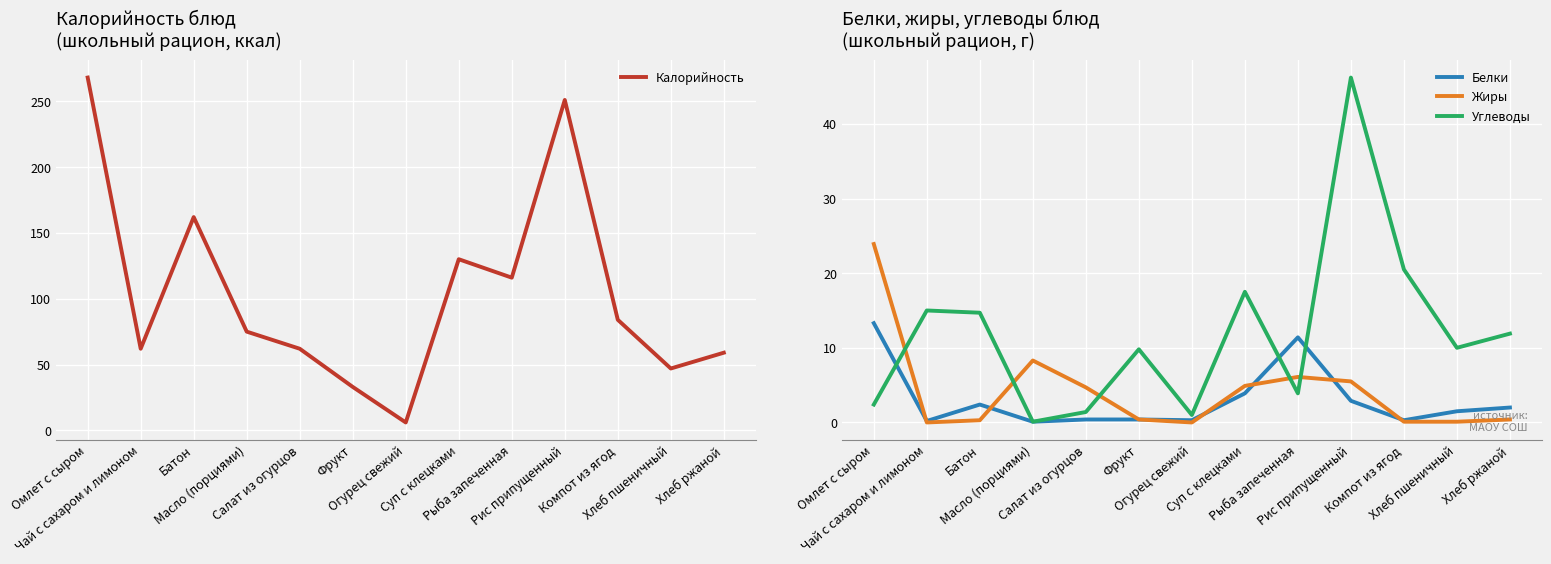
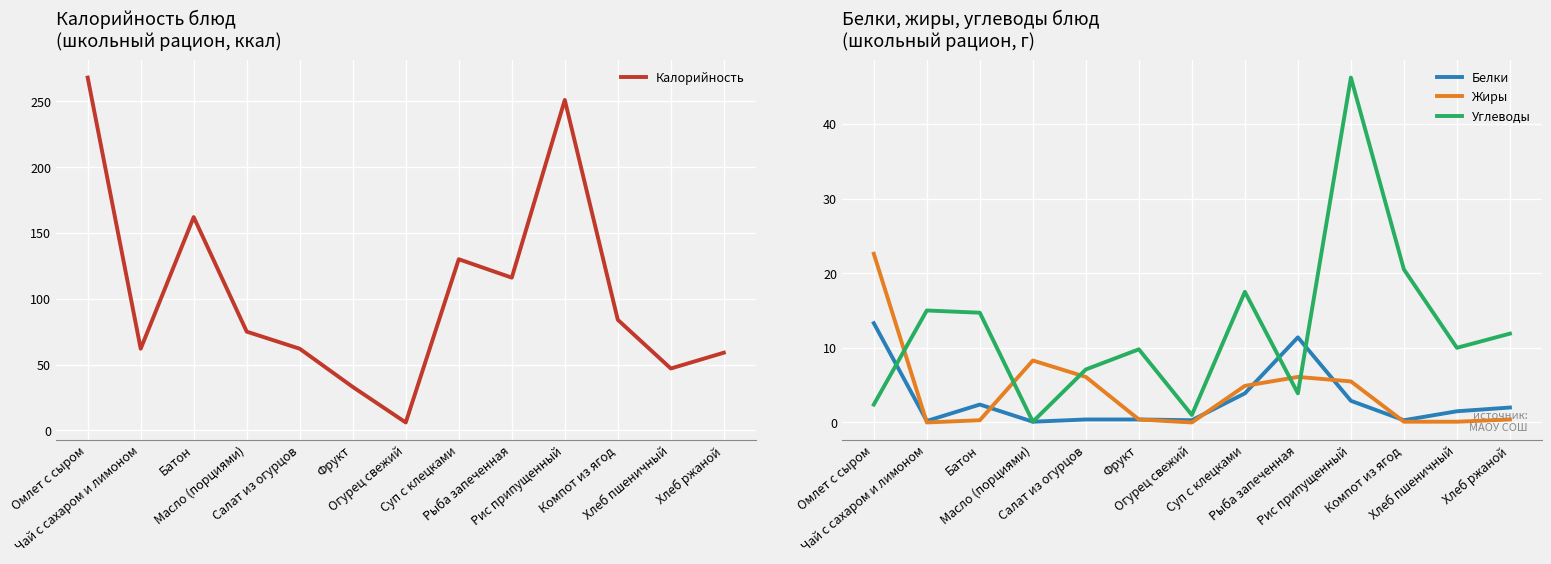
Белки, жиры, углеводы блюд (школьный рацион, г), Жиры, Омлет с сыром: 24 -> 23
Белки, жиры, углеводы блюд (школьный рацион, г), Жиры, Салат из огурцов: 5 -> 6
Белки, жиры, углеводы блюд (школьный рацион, г), Углеводы, Салат из огурцов: 1 -> 7
